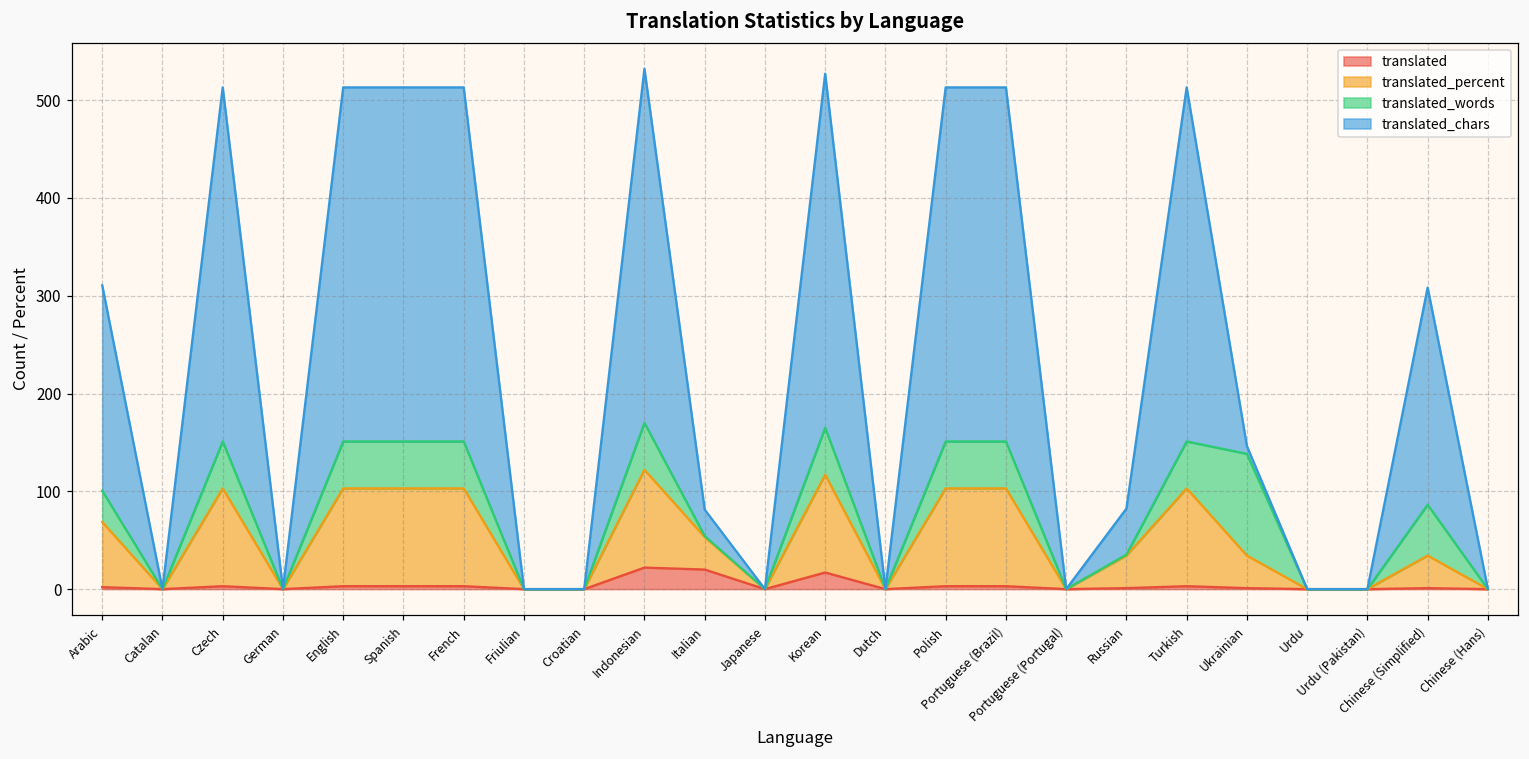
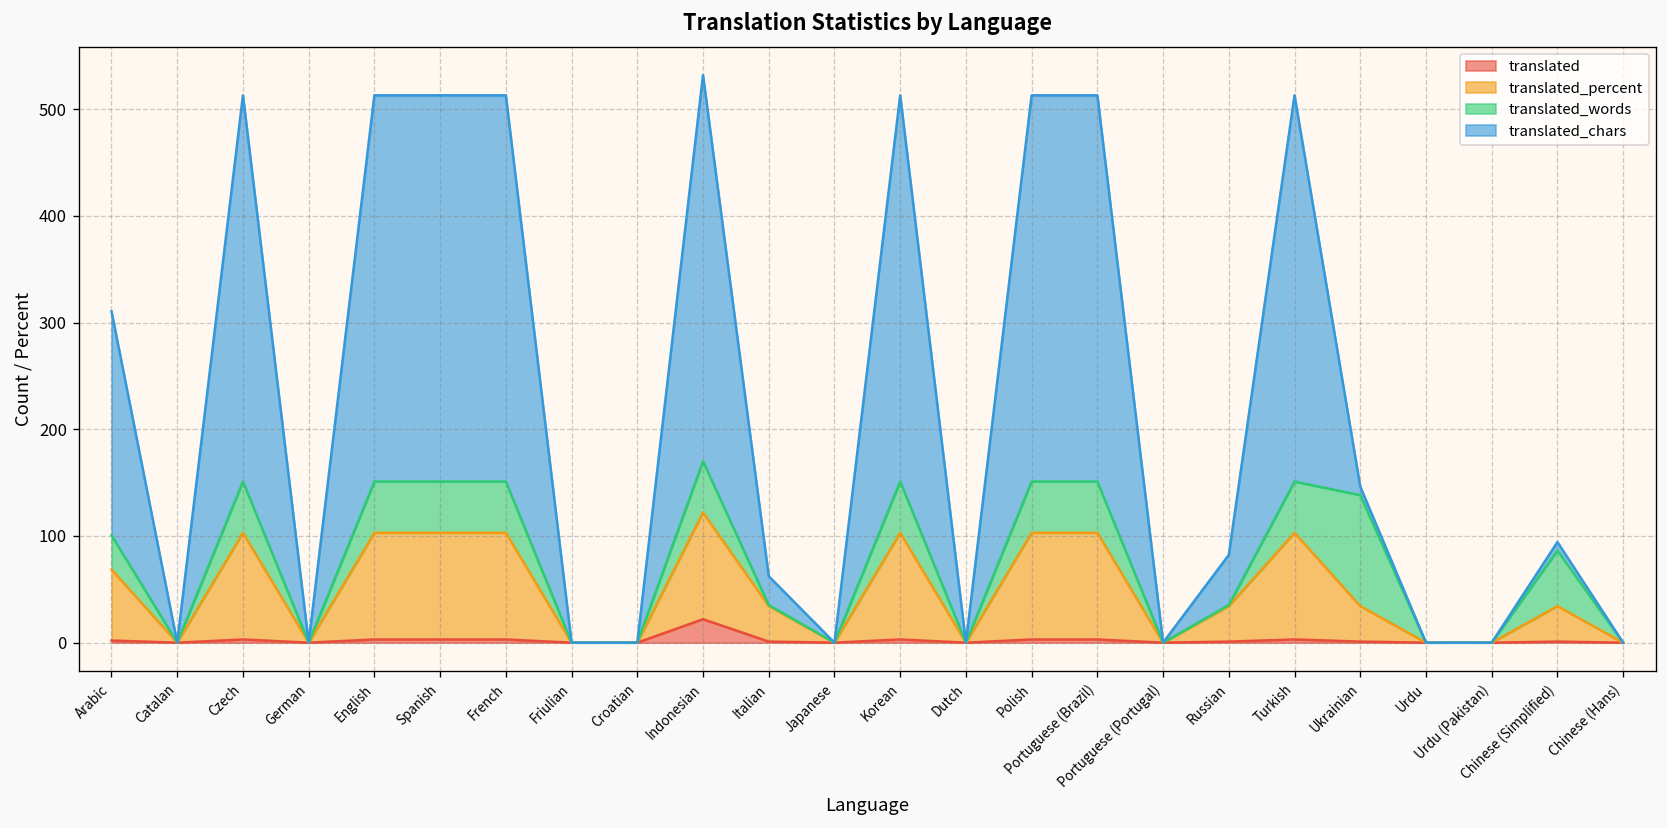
translated, Italian: 20 -> 0
translated, Korean: 20 -> 0
translated_chars, Chinese (Simplified): 220 -> 10
